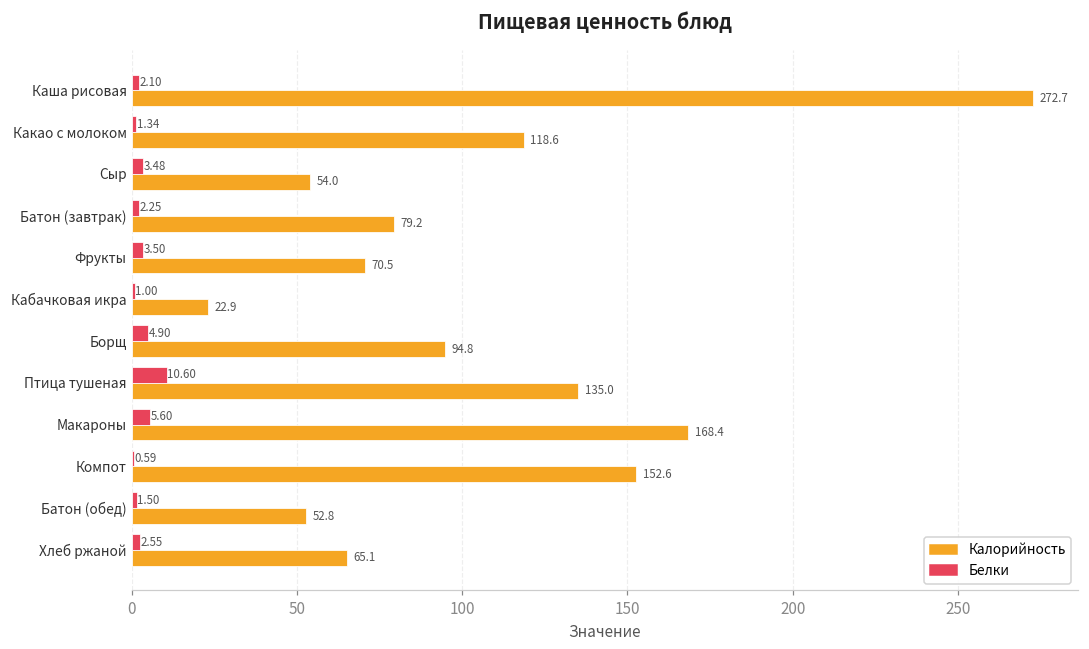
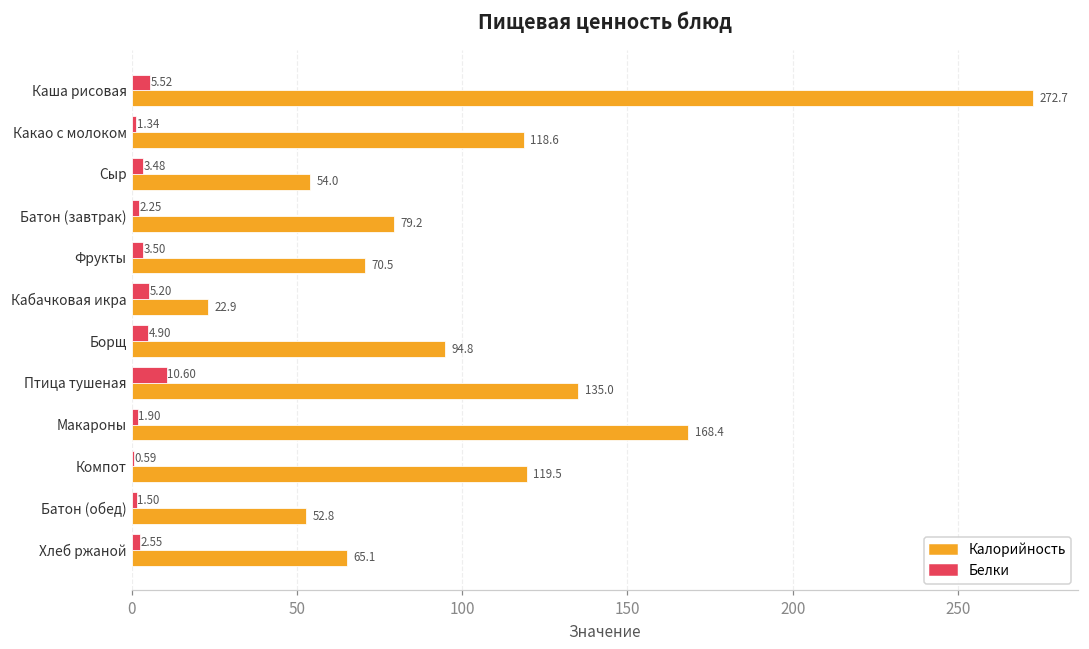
Белки, Каша рисовая: 2.10 -> 5.52
Белки, Кабачковая икра: 1.00 -> 5.20
Белки, Макароны: 5.60 -> 1.90
Калорийность, Компот: 152.6 -> 119.5
